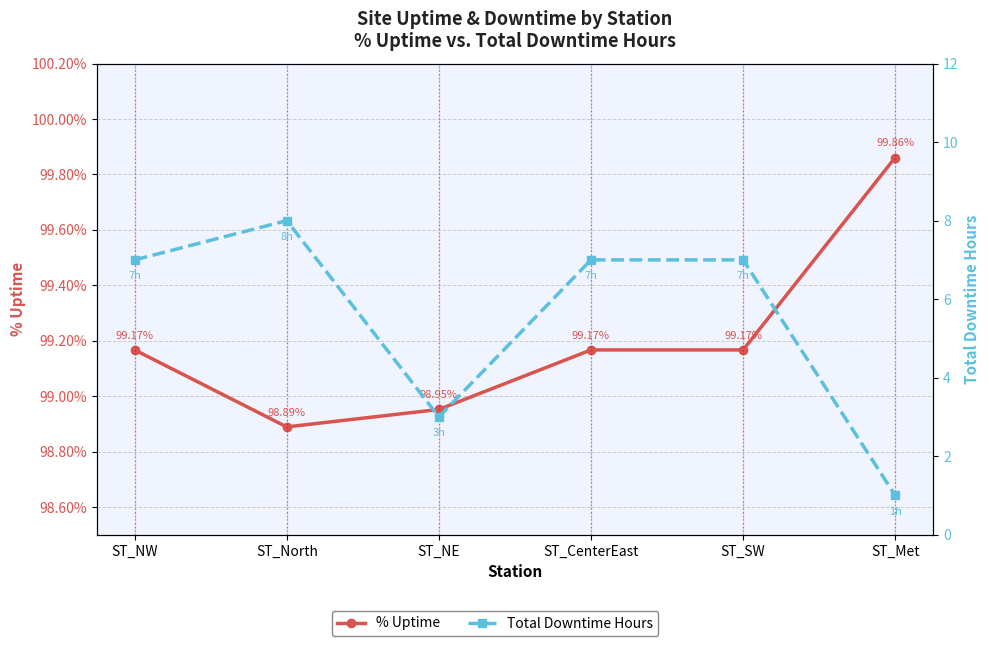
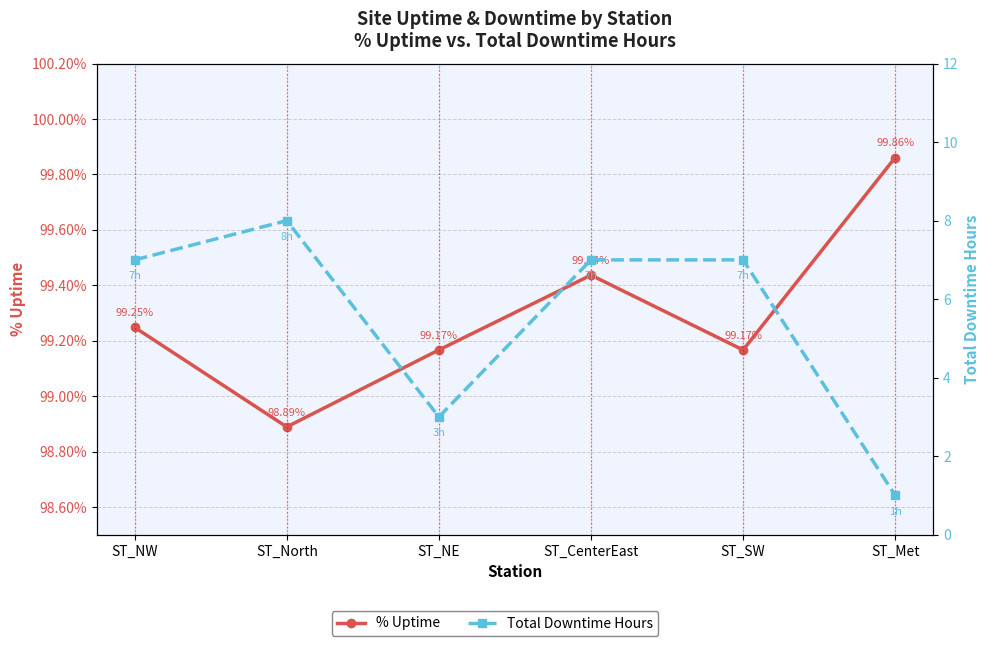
% Uptime, ST_NW: 99.17% -> 99.25%
% Uptime, ST_NE: 98.95% -> 99.17%
% Uptime, ST_CenterEast: 99.17% -> 99.44%
